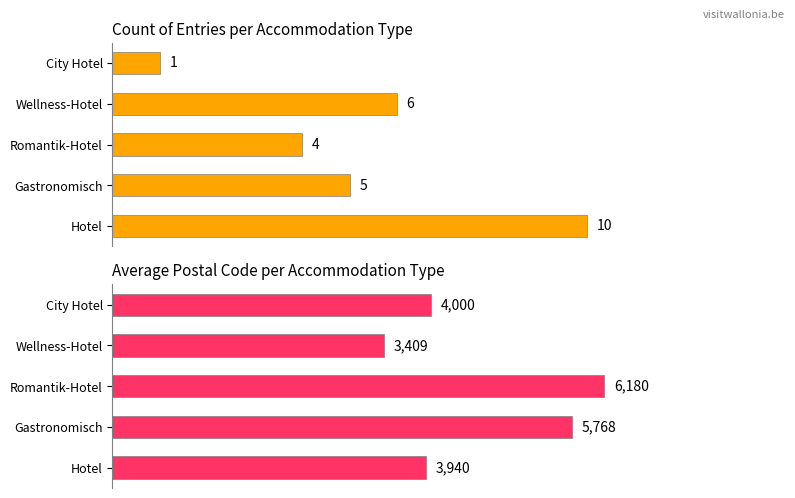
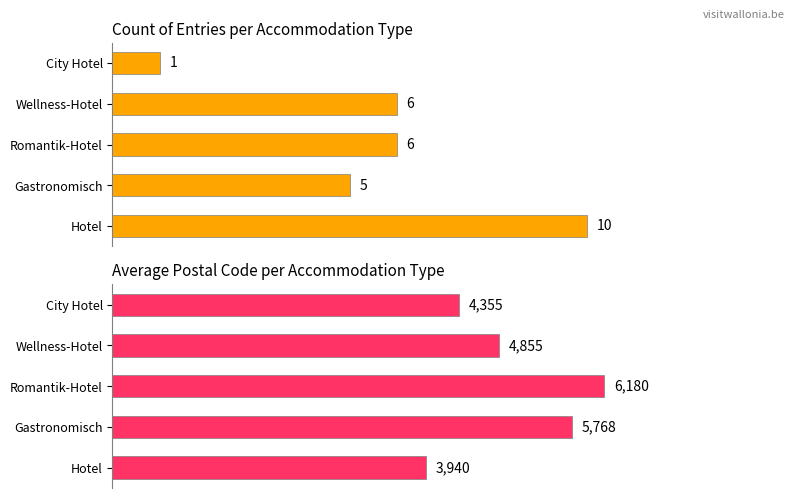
Count of Entries per Accommodation Type, Romantik-Hotel: 4 -> 6
Average Postal Code per Accommodation Type, City Hotel: 4,000 -> 4,355
Average Postal Code per Accommodation Type, Wellness-Hotel: 3,409 -> 4,855
